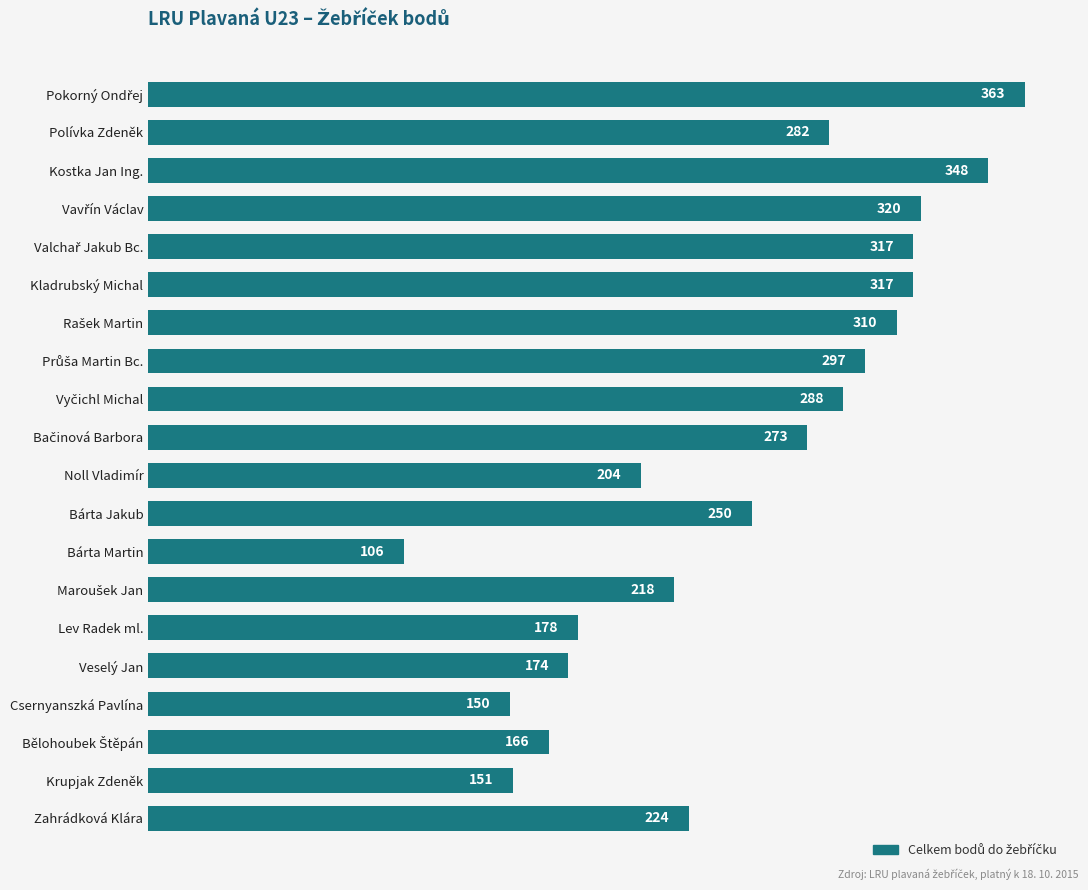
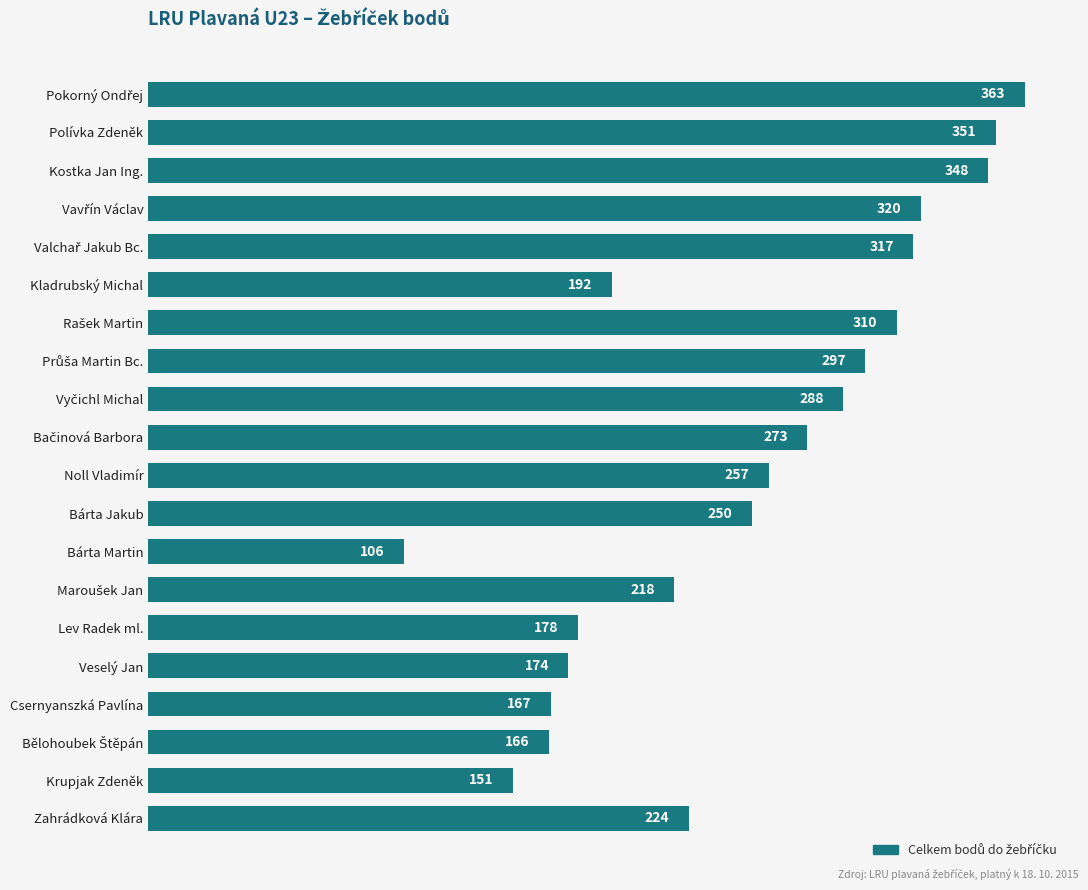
Polívka Zdeněk: 282 -> 351
Kladrubský Michal: 317 -> 192
Noll Vladimír: 204 -> 257
Csernyanszká Pavlína: 150 -> 167
